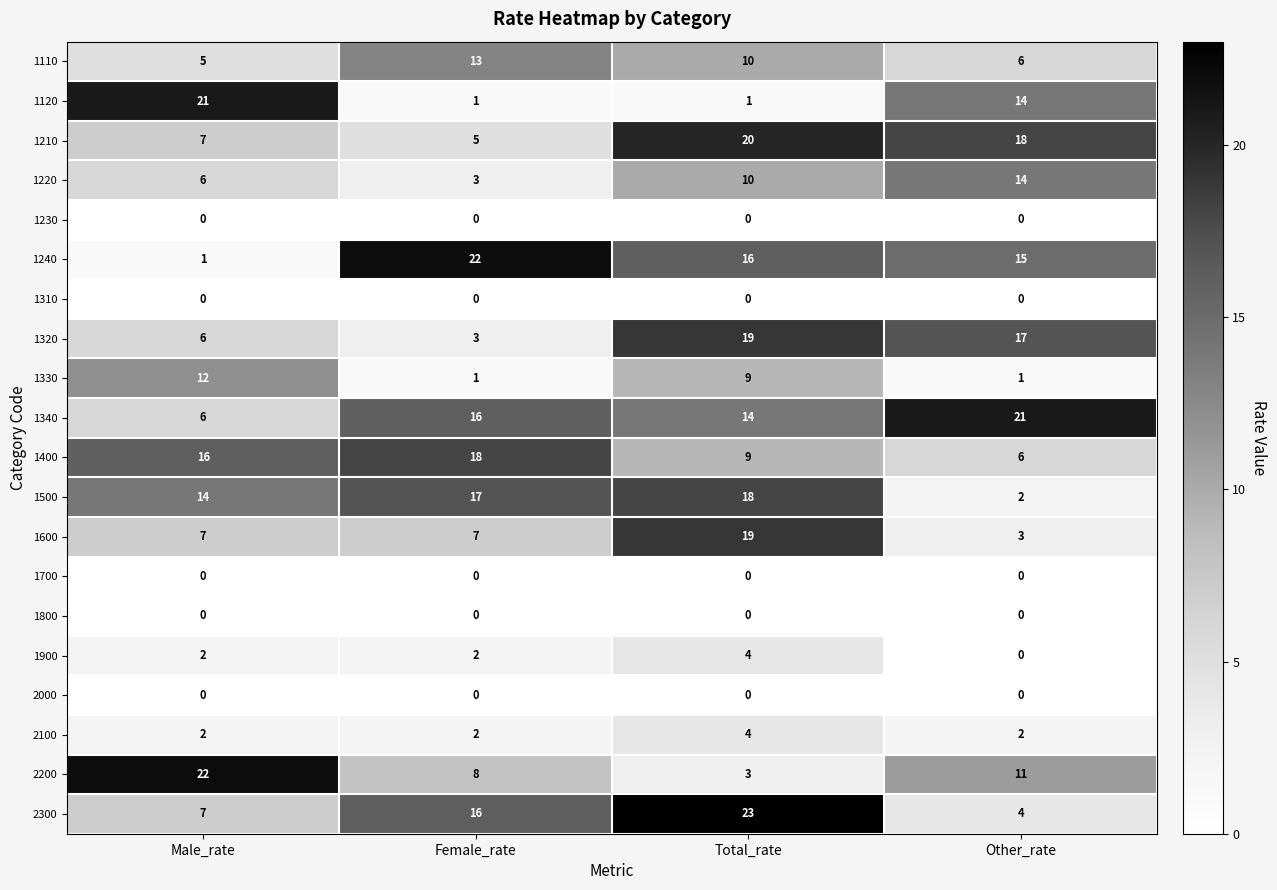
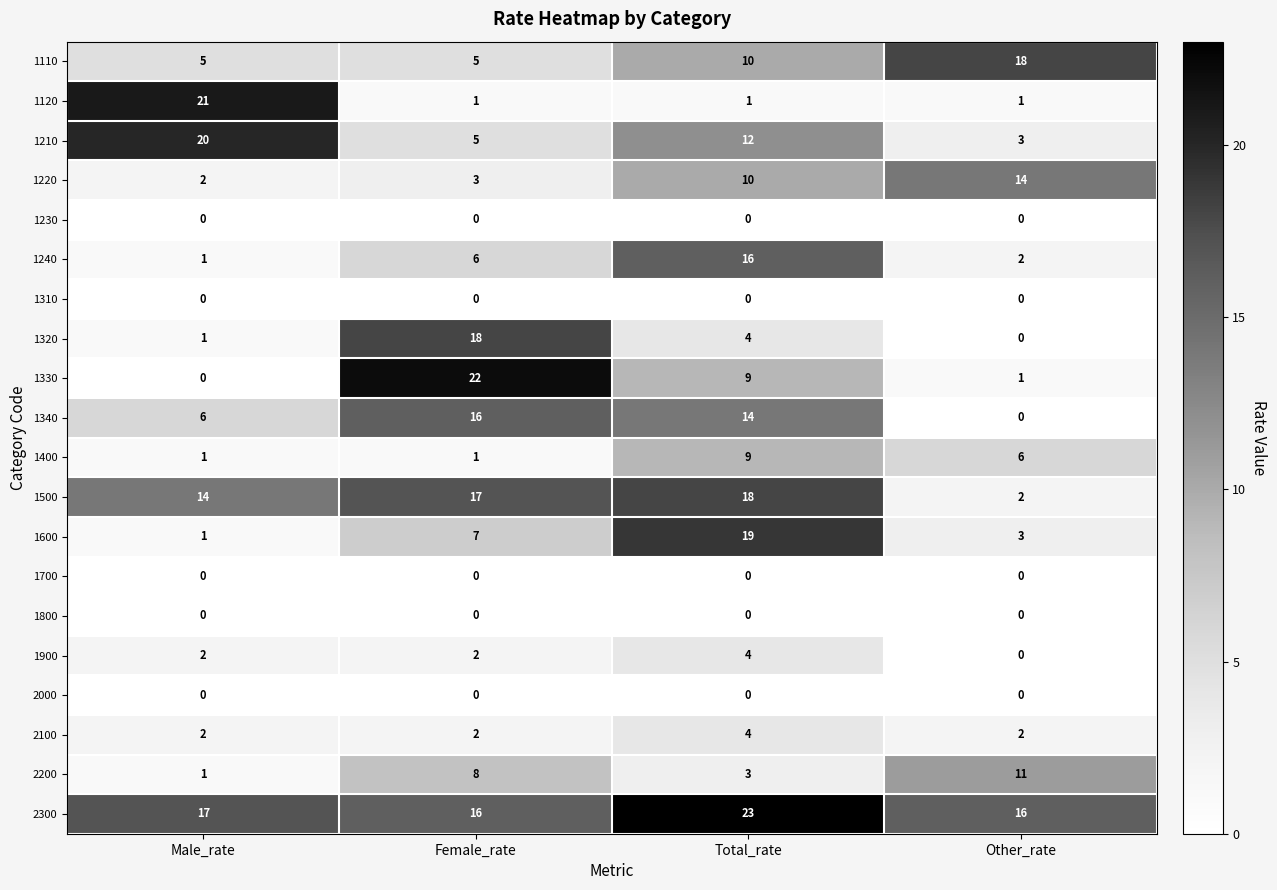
1110, Female_rate: 13 -> 5
1110, Other_rate: 6 -> 18
1120, Other_rate: 14 -> 1
1210, Male_rate: 7 -> 20
1210, Total_rate: 20 -> 12
1210, Other_rate: 18 -> 3
1220, Male_rate: 6 -> 2
1240, Female_rate: 22 -> 6
1240, Other_rate: 15 -> 2
1320, Male_rate: 6 -> 1
1320, Female_rate: 3 -> 18
1320, Total_rate: 19 -> 4
1320, Other_rate: 17 -> 0
1330, Male_rate: 12 -> 0
1330, Female_rate: 1 -> 22
1340, Other_rate: 21 -> 0
1400, Male_rate: 16 -> 1
1400, Female_rate: 18 -> 1
1600, Male_rate: 7 -> 1
2200, Male_rate: 22 -> 1
2300, Male_rate: 7 -> 17
2300, Other_rate: 4 -> 16
